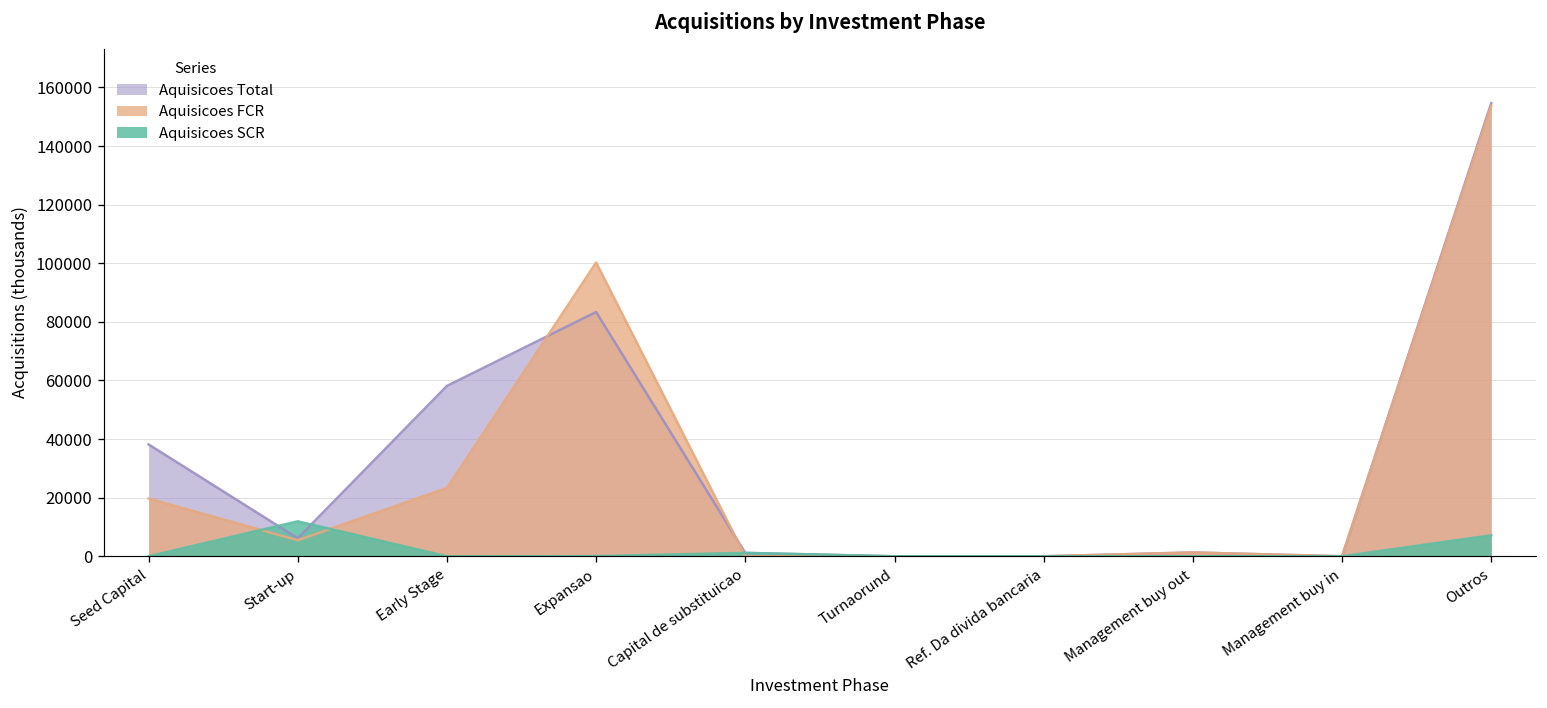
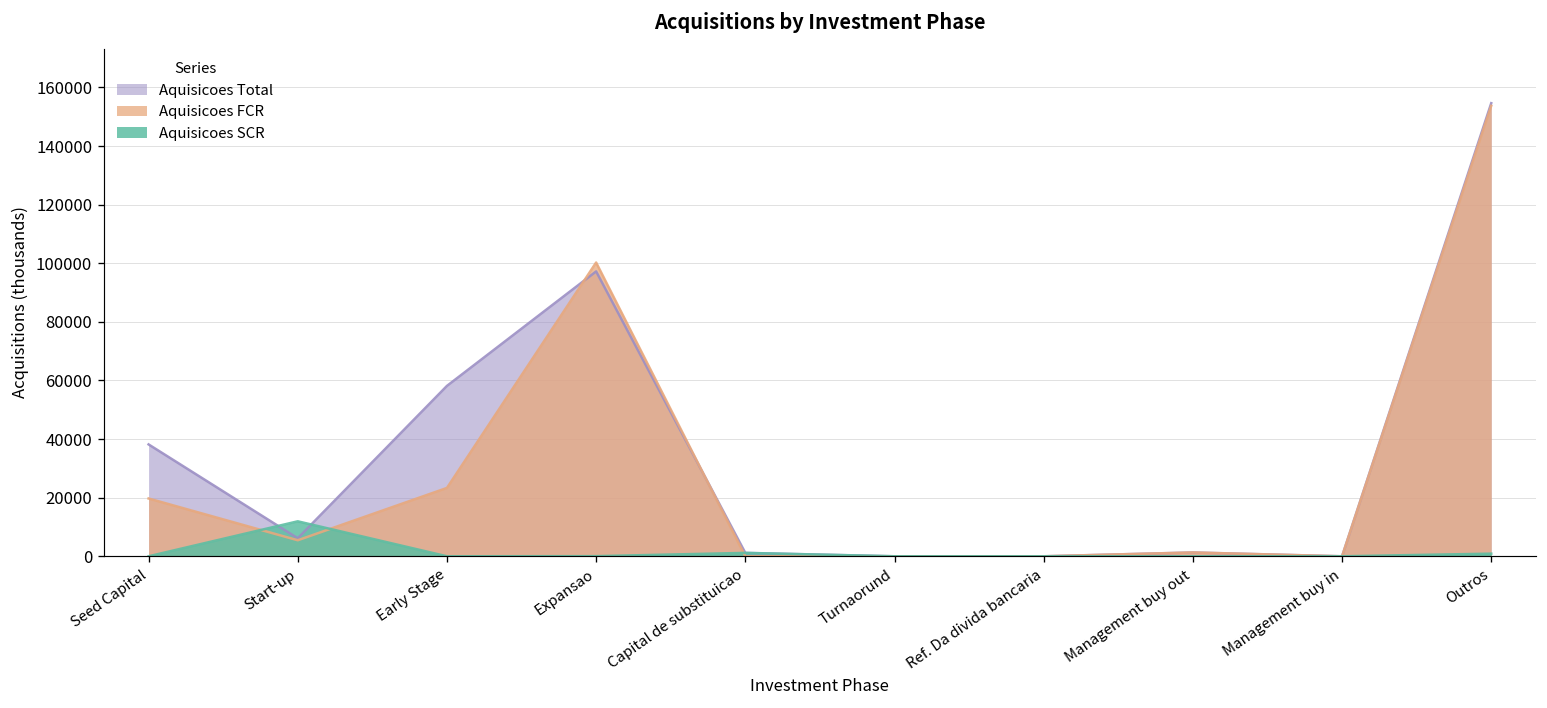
Aquisicoes Total, Expansao: 83000 -> 97000
Aquisicoes SCR, Outros: 7000 -> 1000
